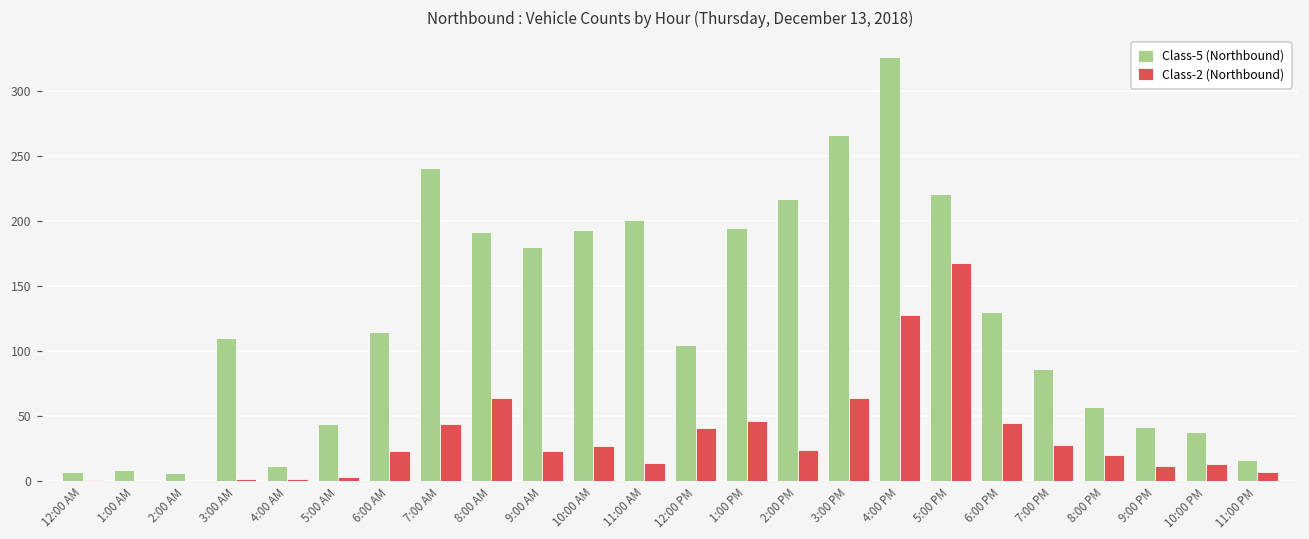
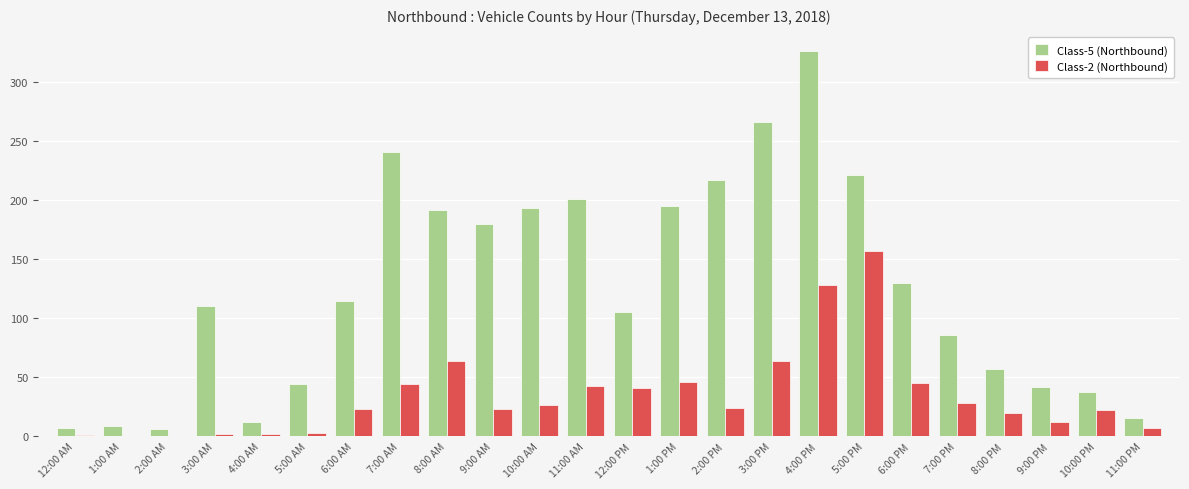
Class-2 (Northbound), 11:00 AM: 14 -> 43
Class-2 (Northbound), 5:00 PM: 168 -> 157
Class-2 (Northbound), 10:00 PM: 13 -> 22
